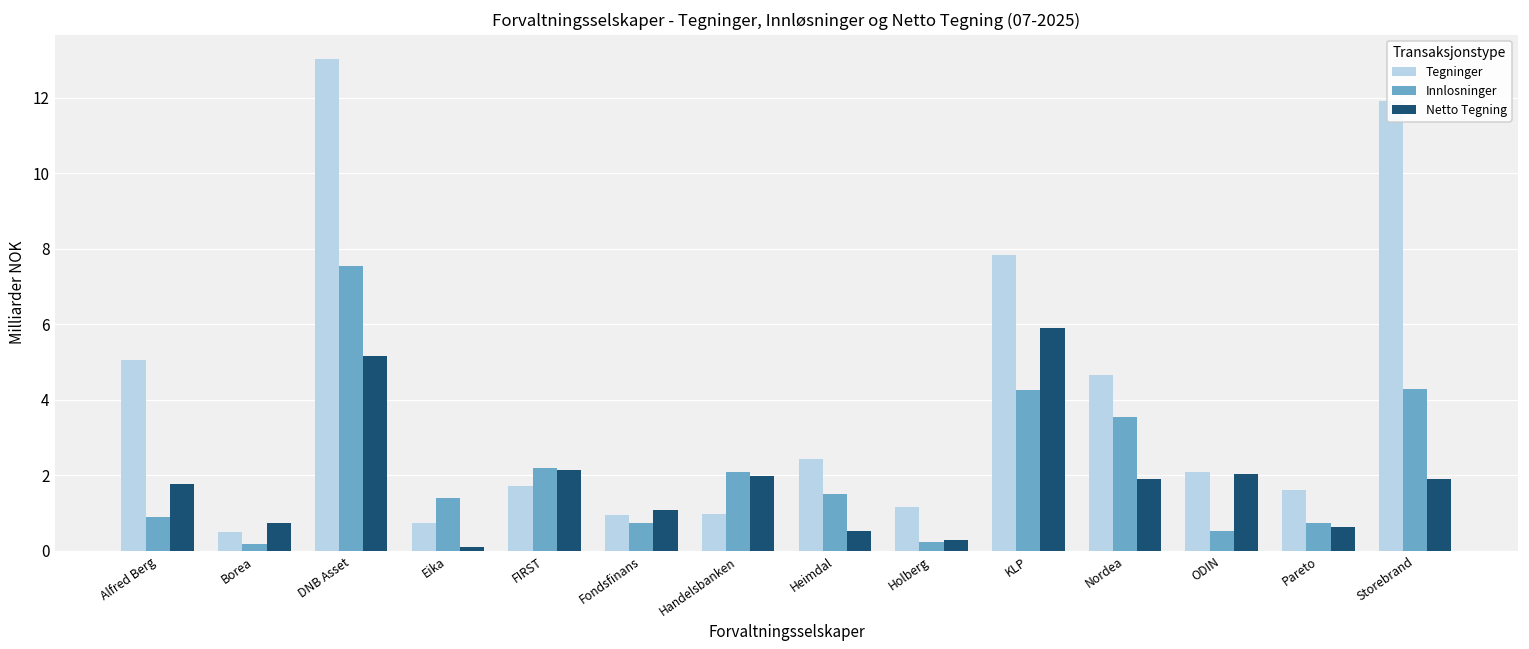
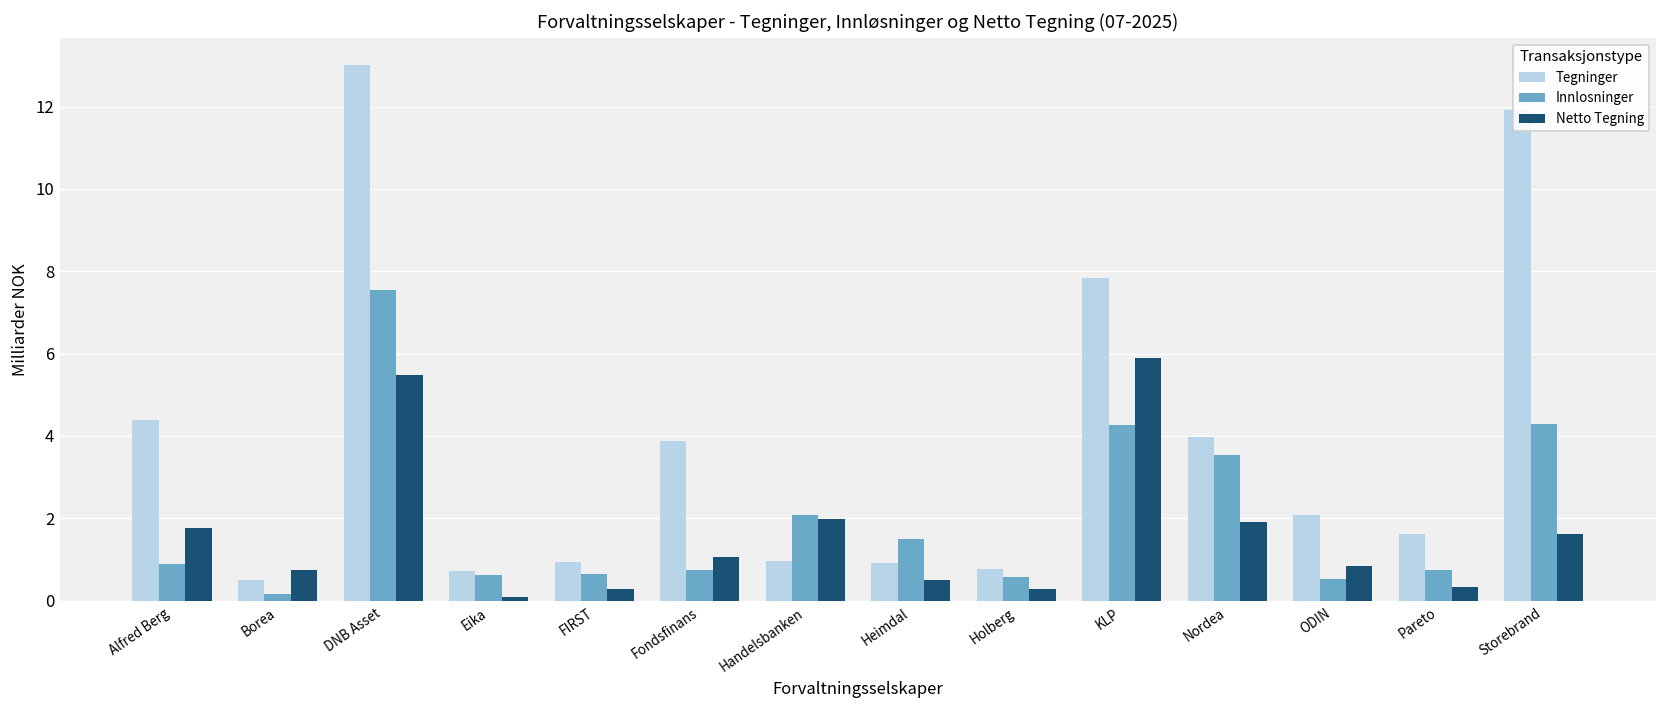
Tegninger, Alfred Berg: 5.0 -> 4.4
Netto Tegning, DNB Asset: 5.2 -> 5.5
Innlosninger, Eika: 1.4 -> 0.6
Tegninger, FIRST: 1.7 -> 0.9
Innlosninger, FIRST: 2.2 -> 0.7
Netto Tegning, FIRST: 2.1 -> 0.3
Tegninger, Fondsfinans: 0.9 -> 3.9
Tegninger, Heimdal: 2.4 -> 0.9
Tegninger, Holberg: 1.2 -> 0.8
Innlosninger, Holberg: 0.2 -> 0.6
Tegninger, Nordea: 4.7 -> 4.0
Netto Tegning, ODIN: 2.0 -> 0.8
Netto Tegning, Pareto: 0.6 -> 0.3
Netto Tegning, Storebrand: 1.9 -> 1.6
